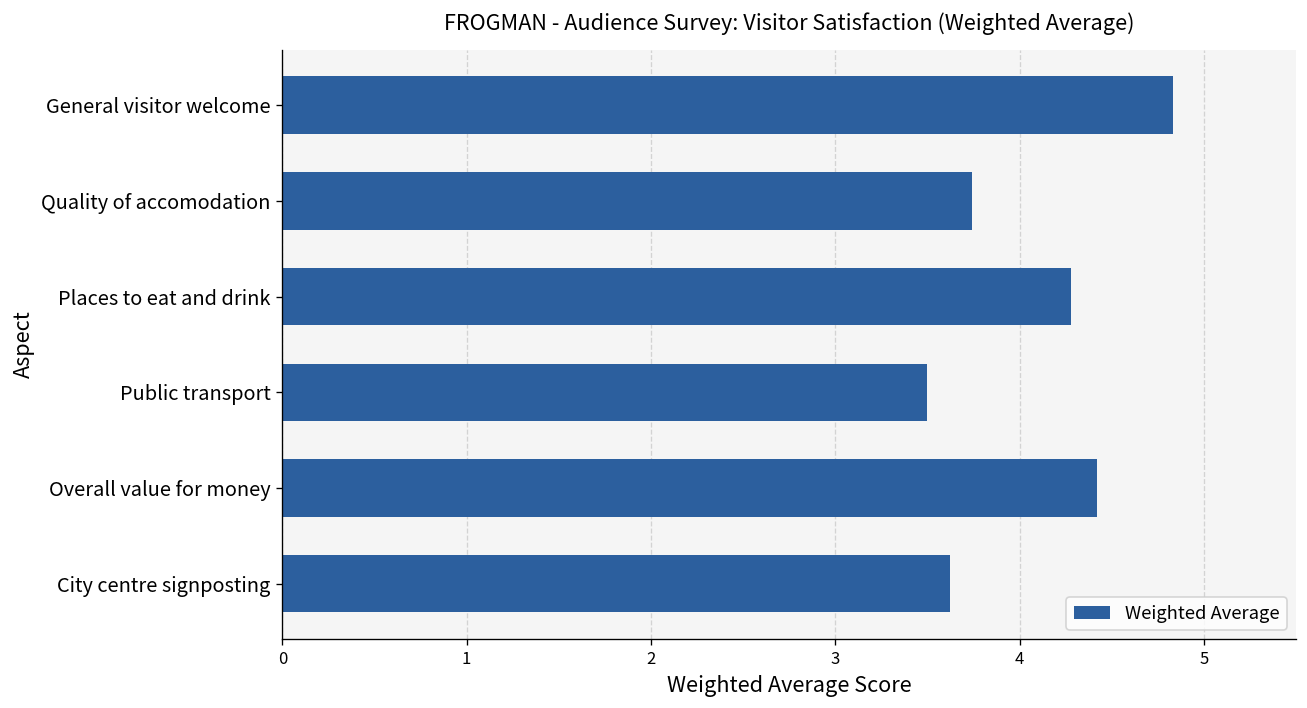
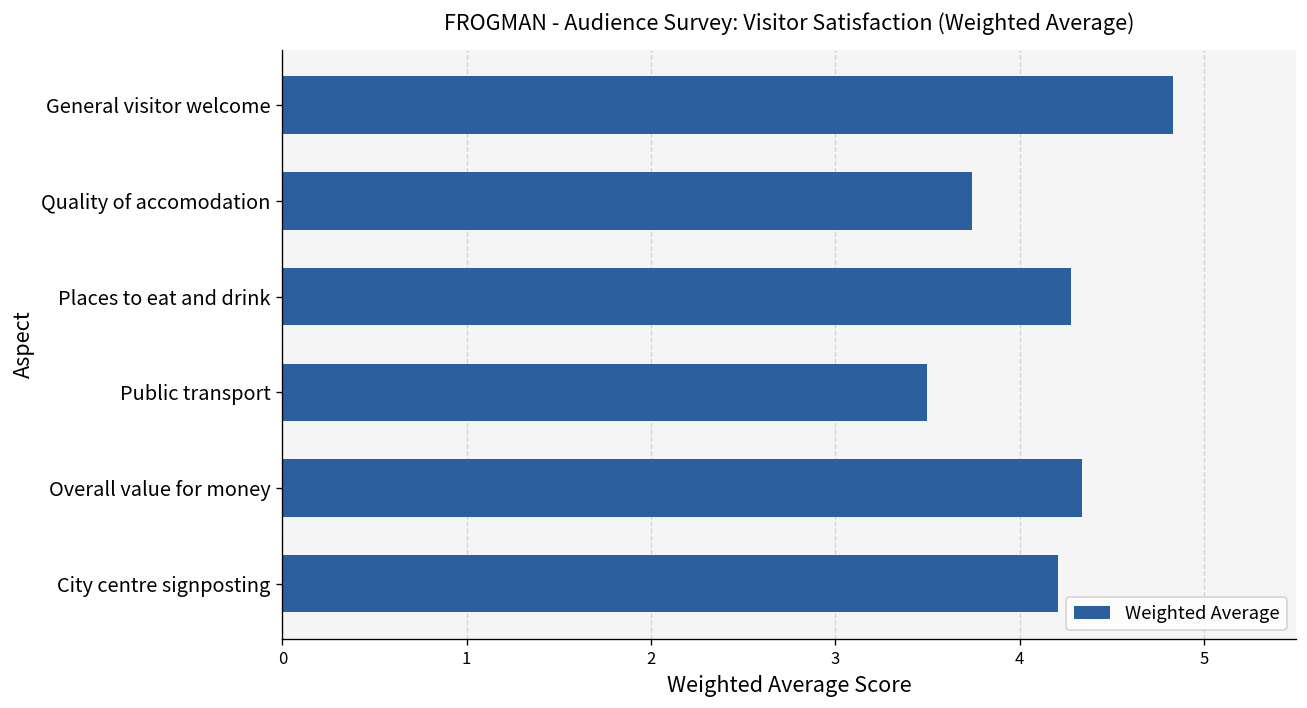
Overall value for money: 4.42 -> 4.34
City centre signposting: 3.62 -> 4.21
